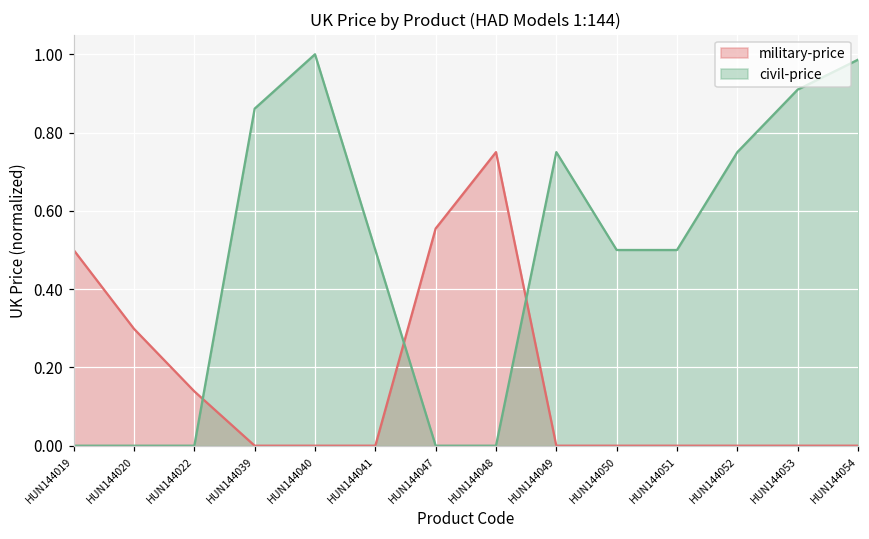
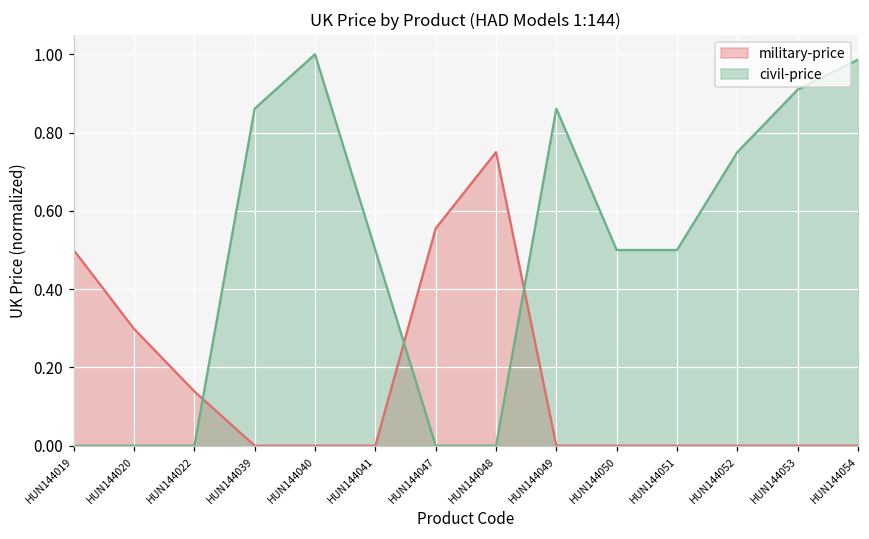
civil-price, HUN144049: 0.75 -> 0.86
